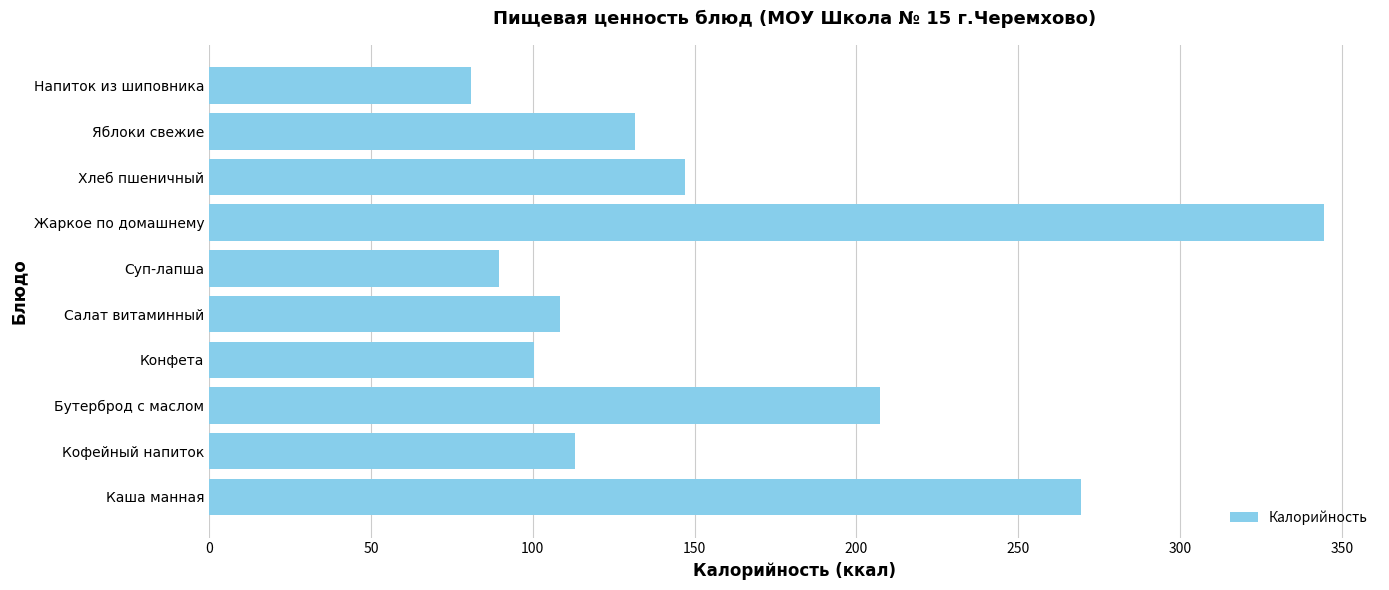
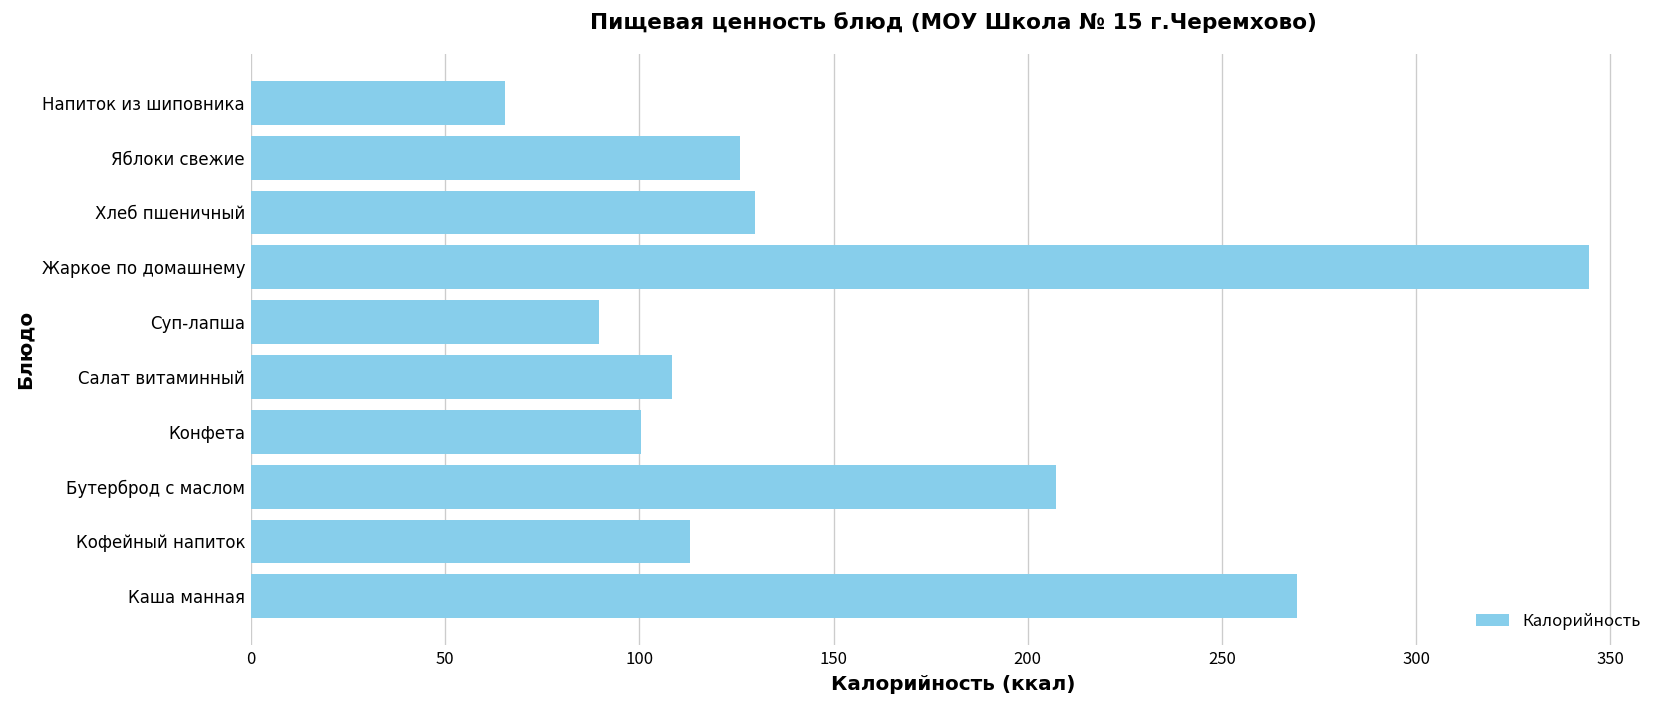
Напиток из шиповника: 81 -> 65
Яблоки свежие: 132 -> 126
Хлеб пшеничный: 147 -> 130
